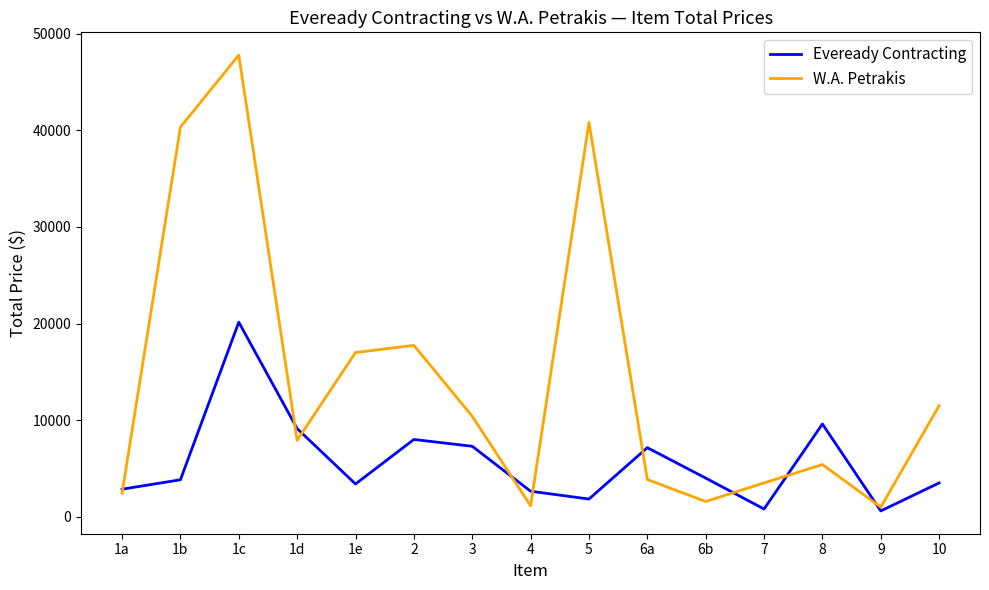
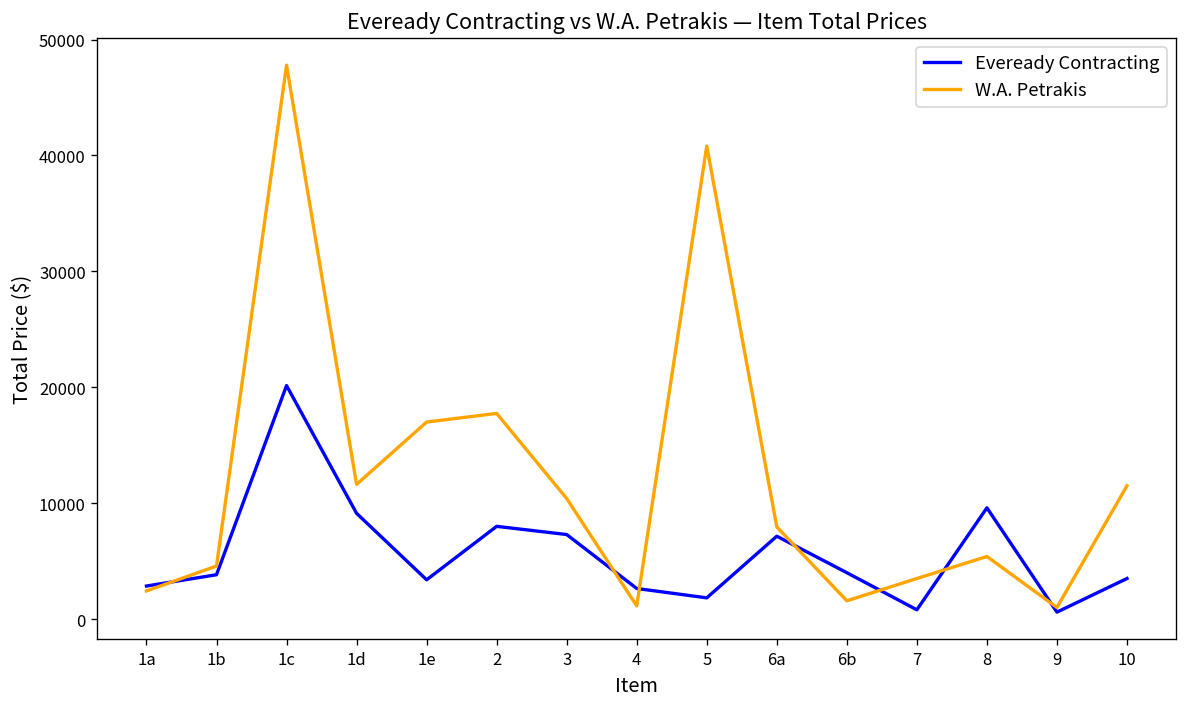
W.A. Petrakis, 1b: 40000 -> 5000
W.A. Petrakis, 1d: 8000 -> 12000
W.A. Petrakis, 6a: 4000 -> 8000
